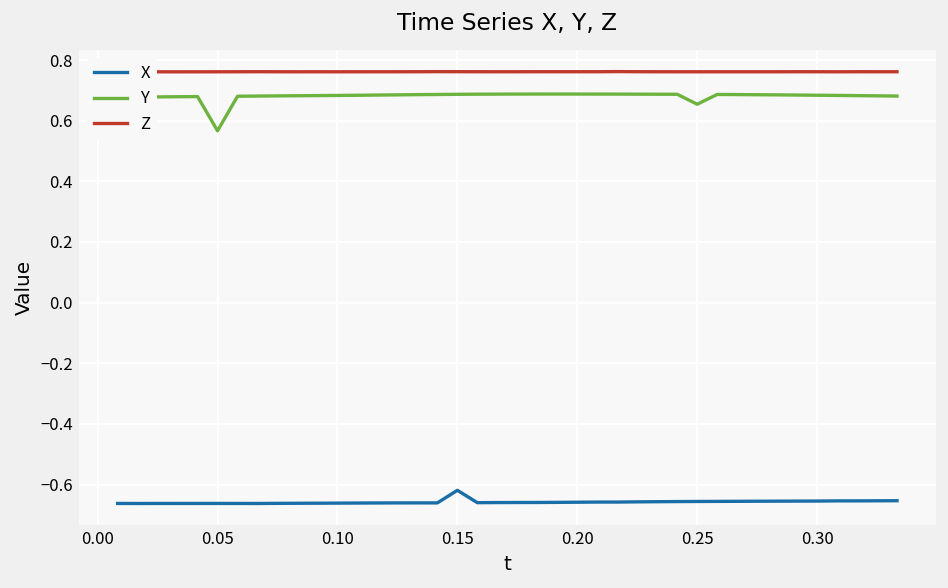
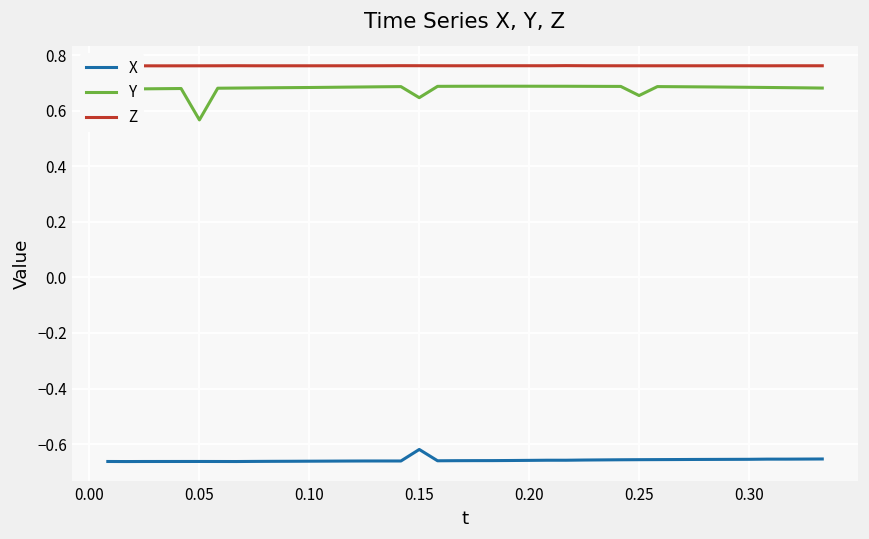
Y, 0.15: 0.69 -> 0.65
